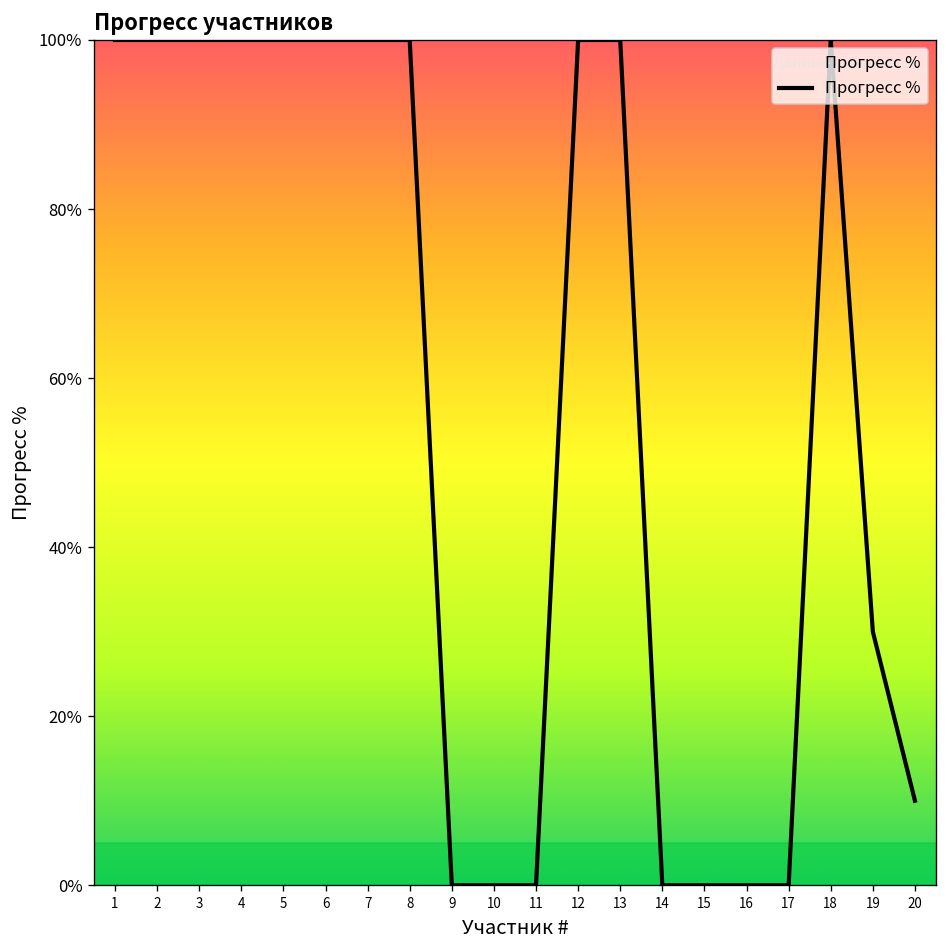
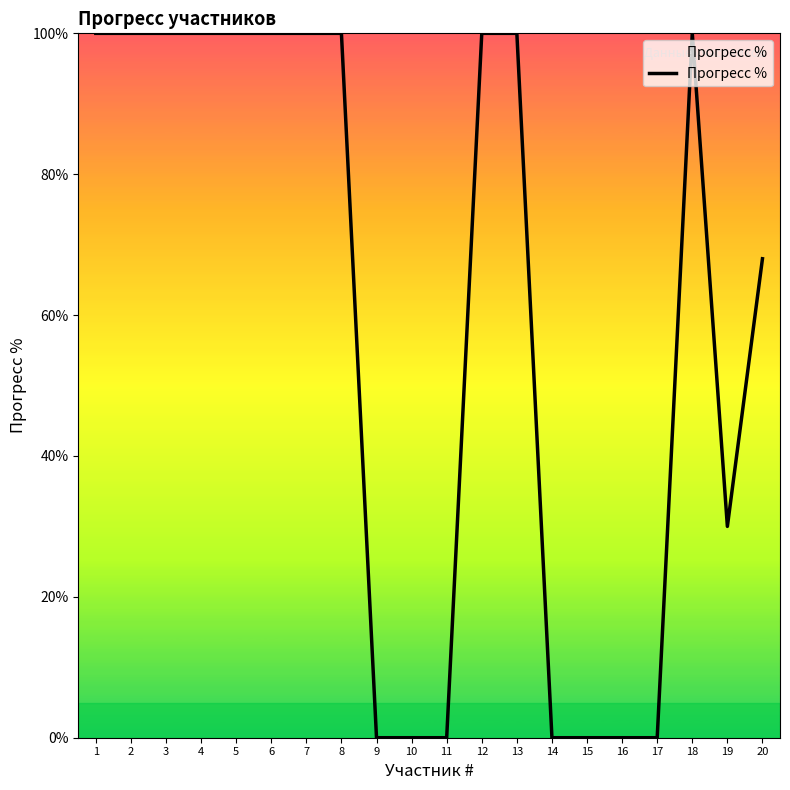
20: 10% -> 68%
